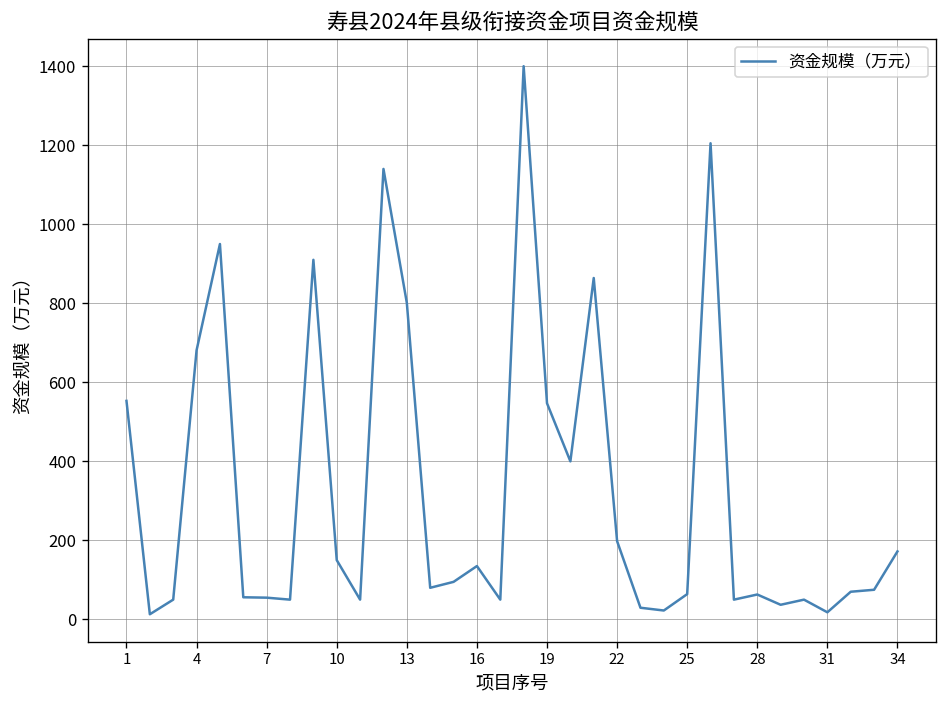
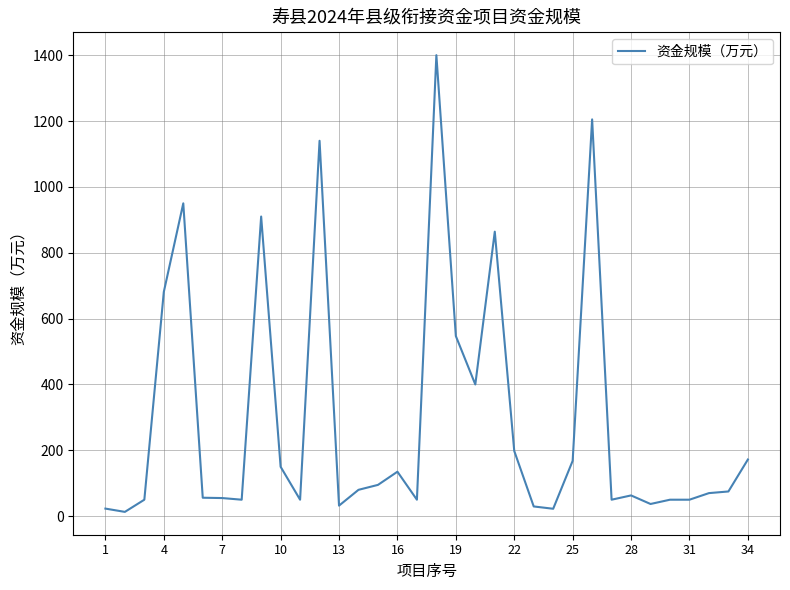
1: 550 -> 20
13: 800 -> 30
25: 60 -> 170
31: 20 -> 50
